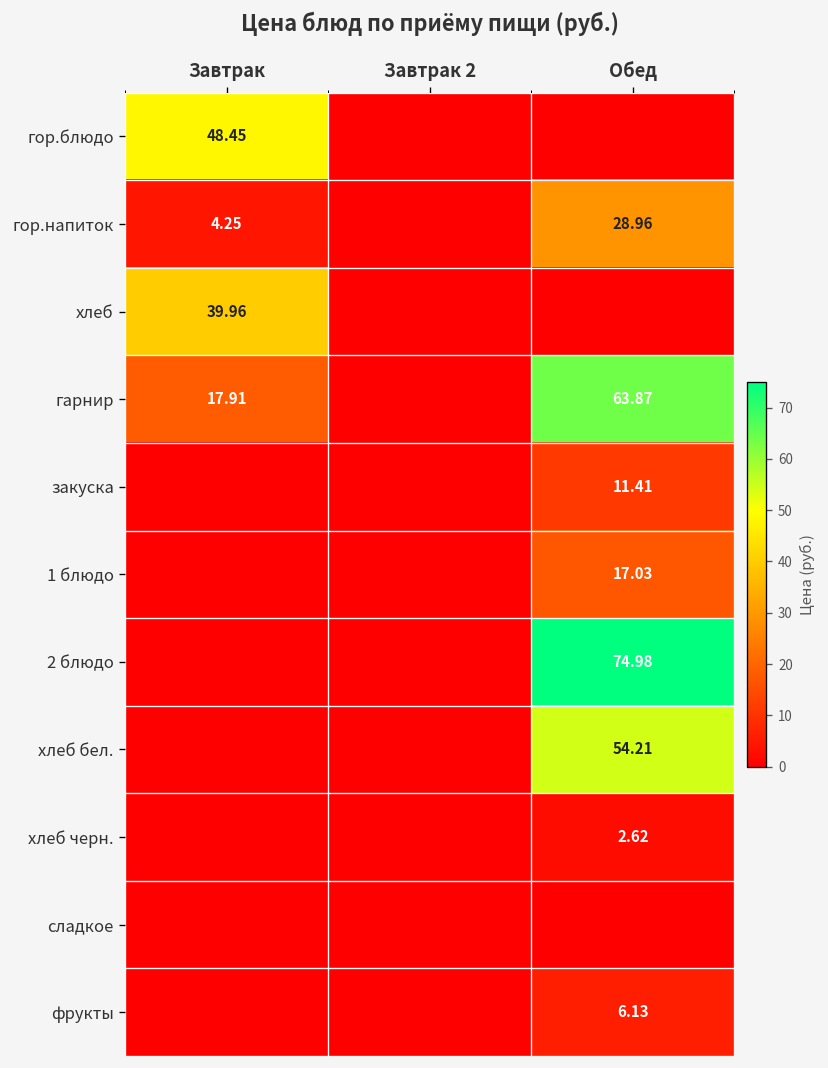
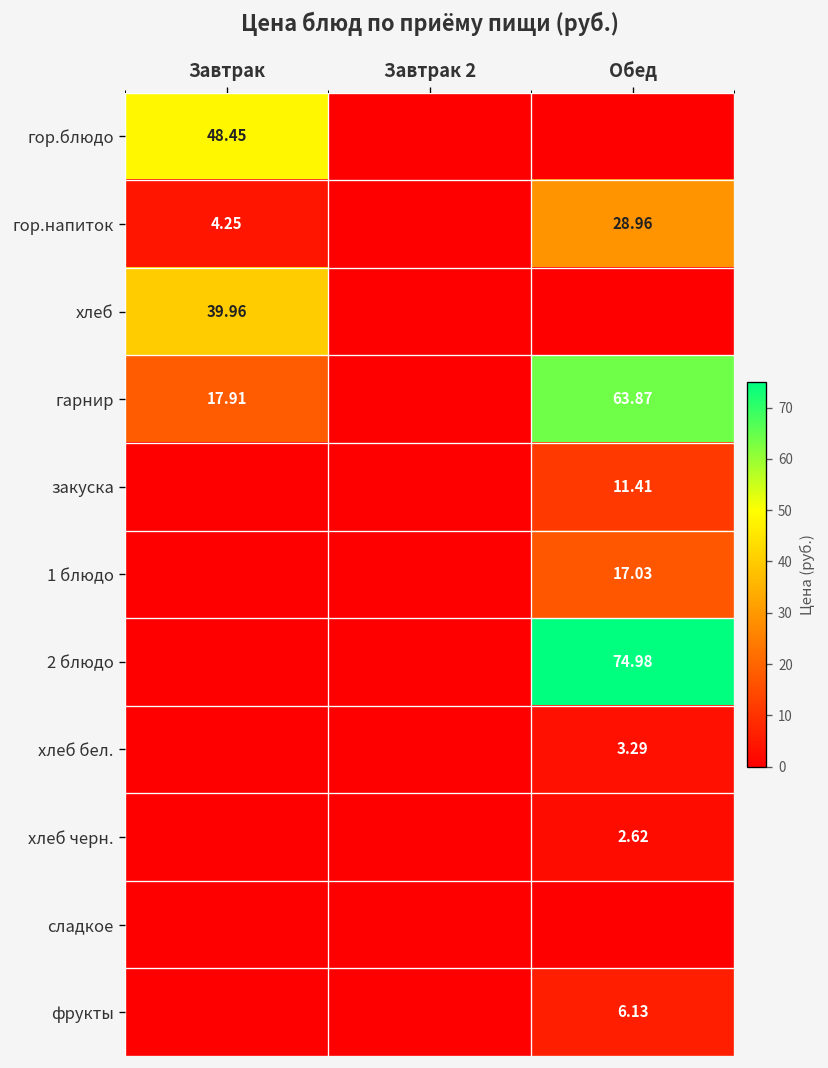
хлеб бел., Обед: 54.21 -> 3.29
